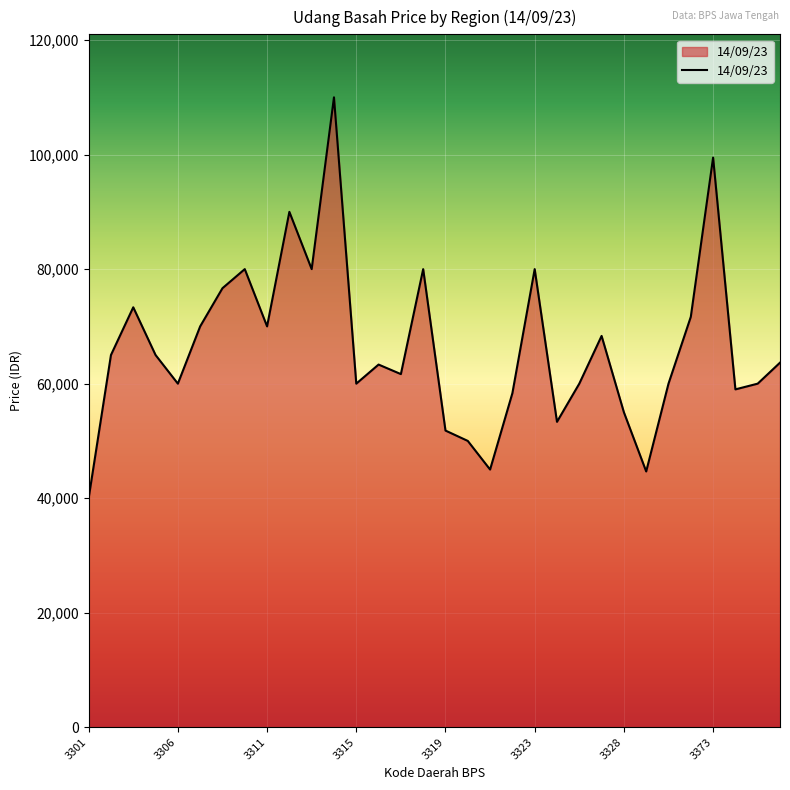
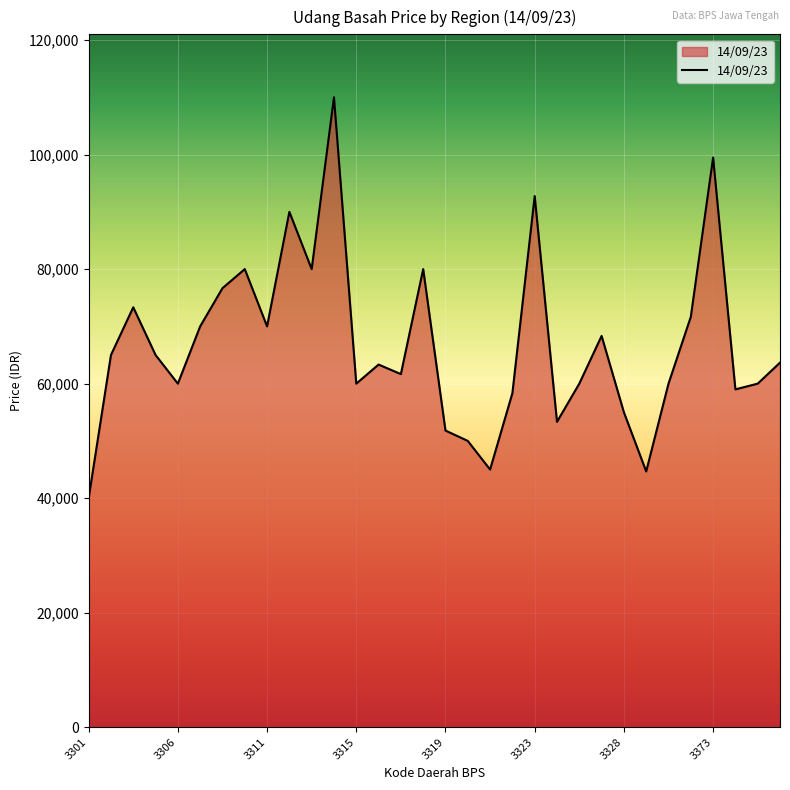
3323: 80,000 -> 93,000
